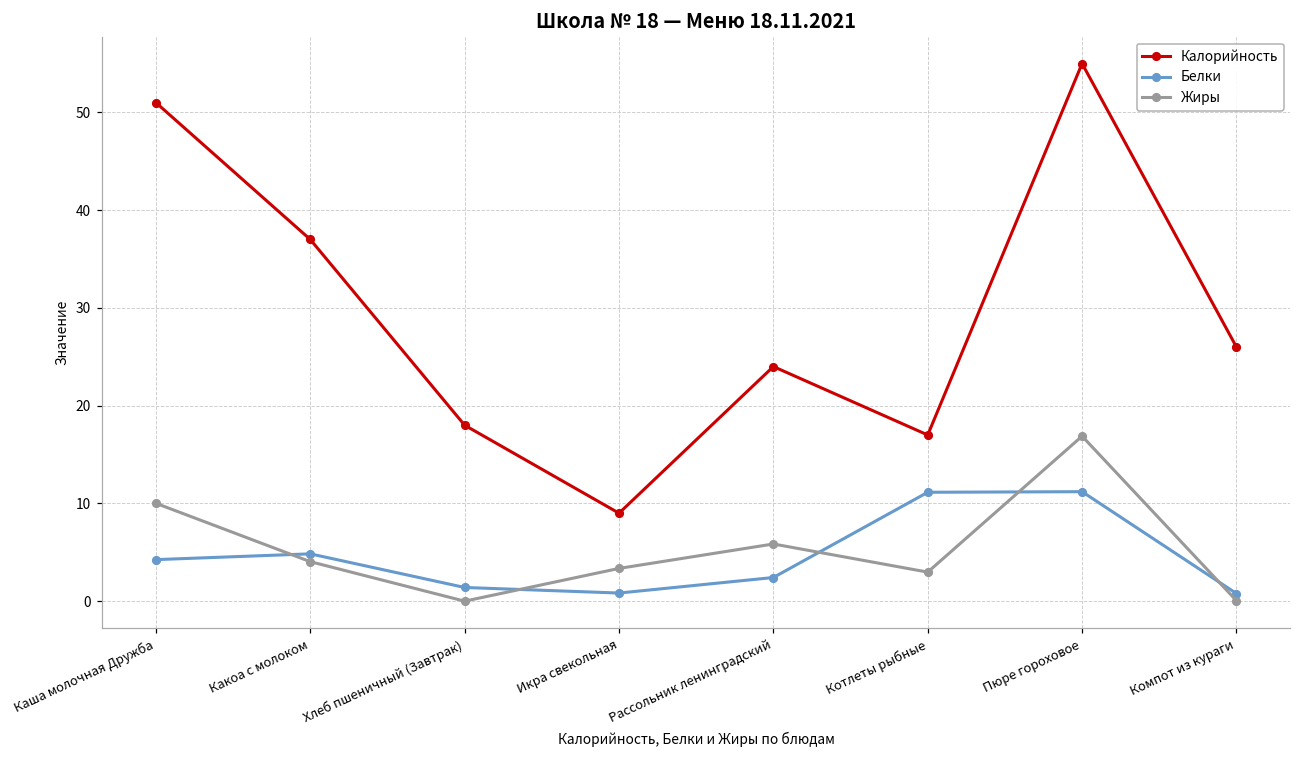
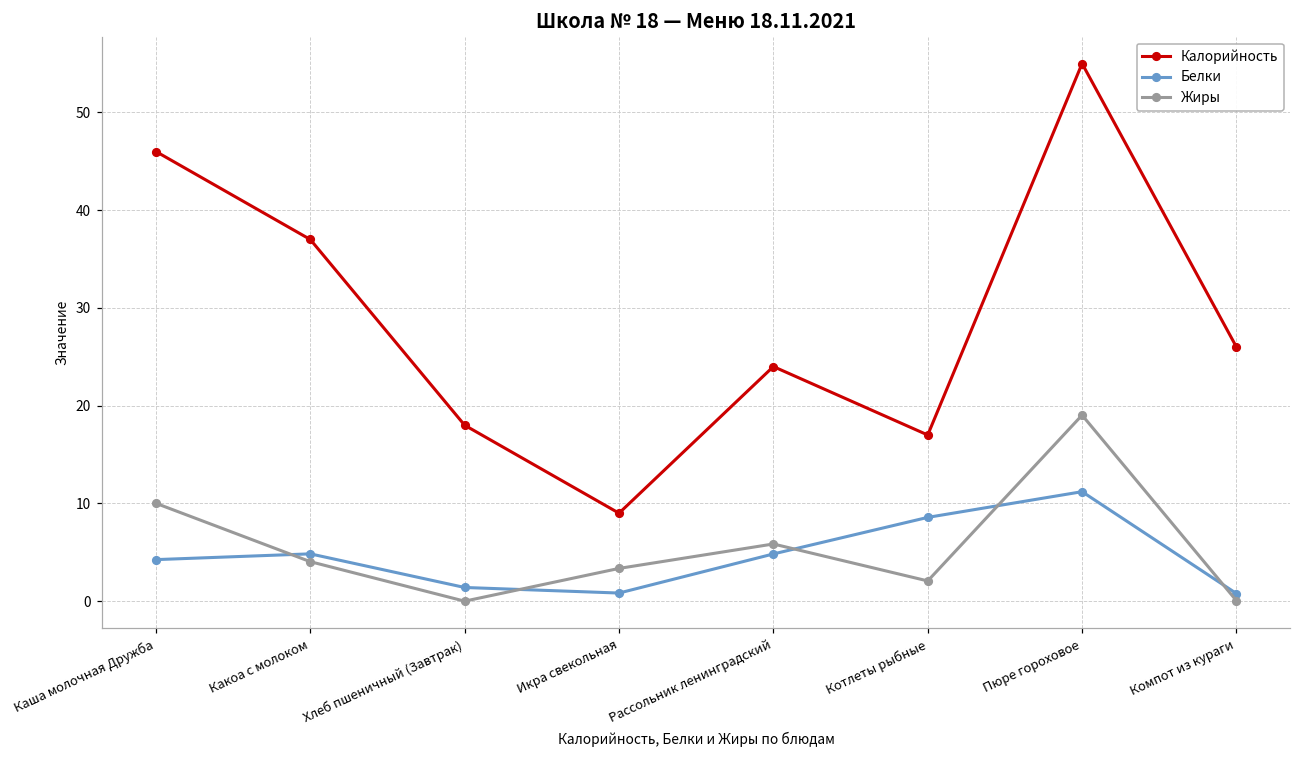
Калорийность, Каша молочная Дружба: 51 -> 46
Белки, Рассольник ленинградский: 2 -> 5
Белки, Котлеты рыбные: 11 -> 9
Жиры, Котлеты рыбные: 3 -> 2
Жиры, Пюре гороховое: 17 -> 19
